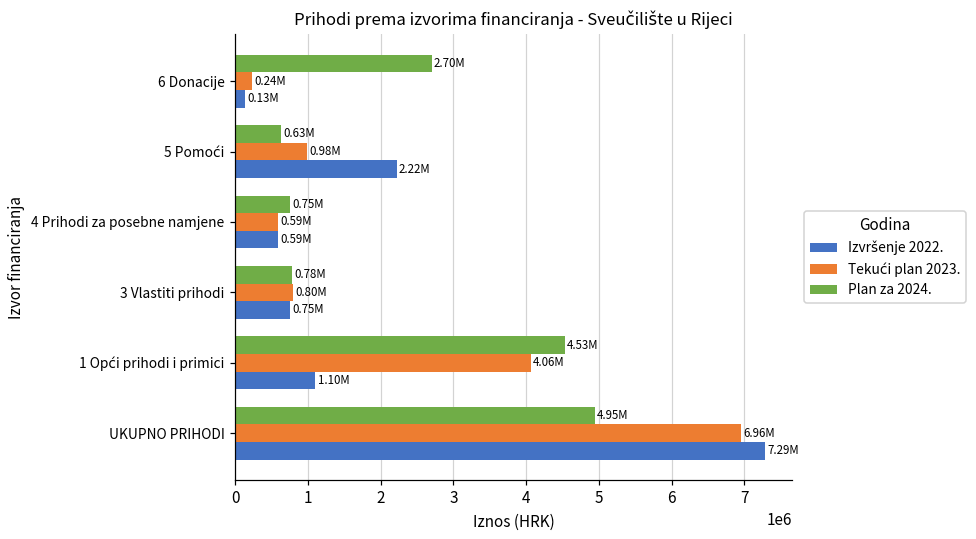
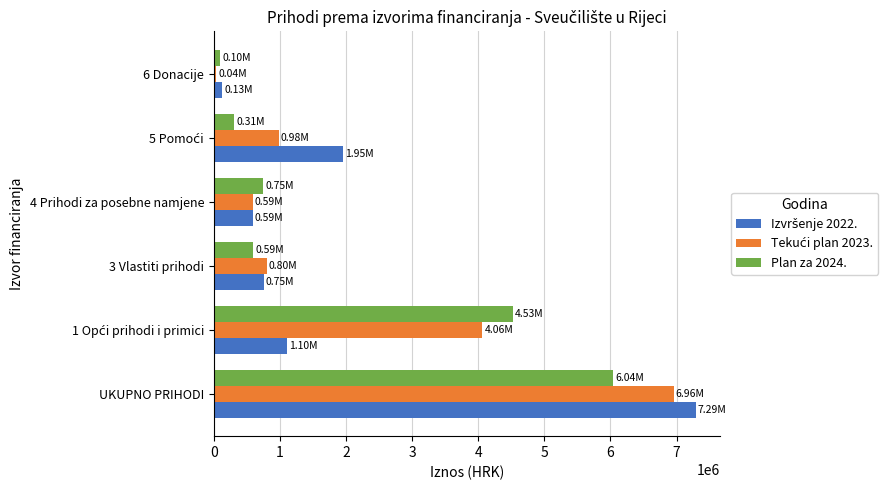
Plan za 2024., 6 Donacije: 2.70M -> 0.10M
Tekući plan 2023., 6 Donacije: 0.24M -> 0.04M
Plan za 2024., 5 Pomoći: 0.63M -> 0.31M
Izvršenje 2022., 5 Pomoći: 2.22M -> 1.95M
Plan za 2024., 3 Vlastiti prihodi: 0.78M -> 0.59M
Plan za 2024., UKUPNO PRIHODI: 4.95M -> 6.04M
